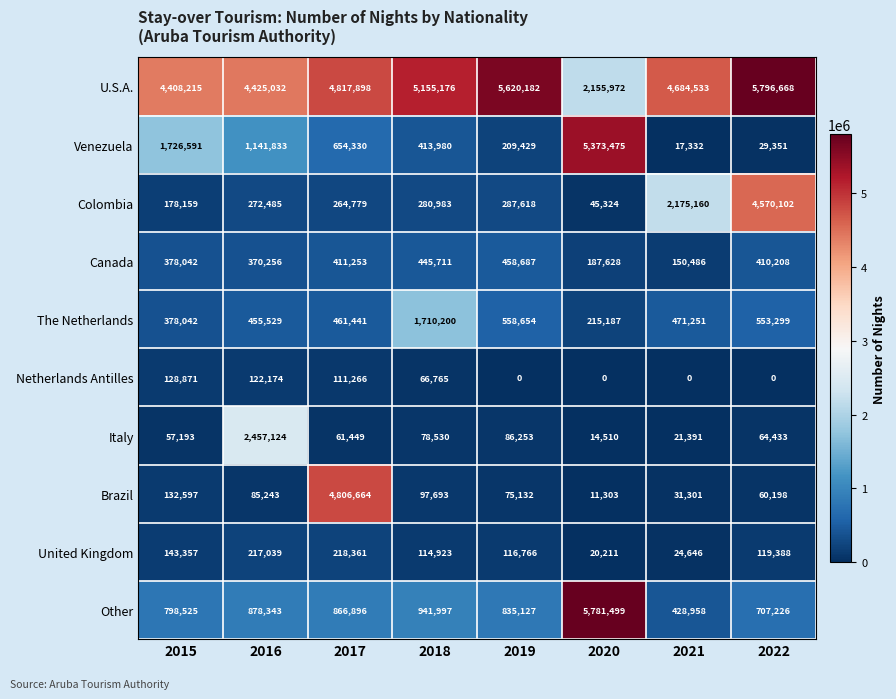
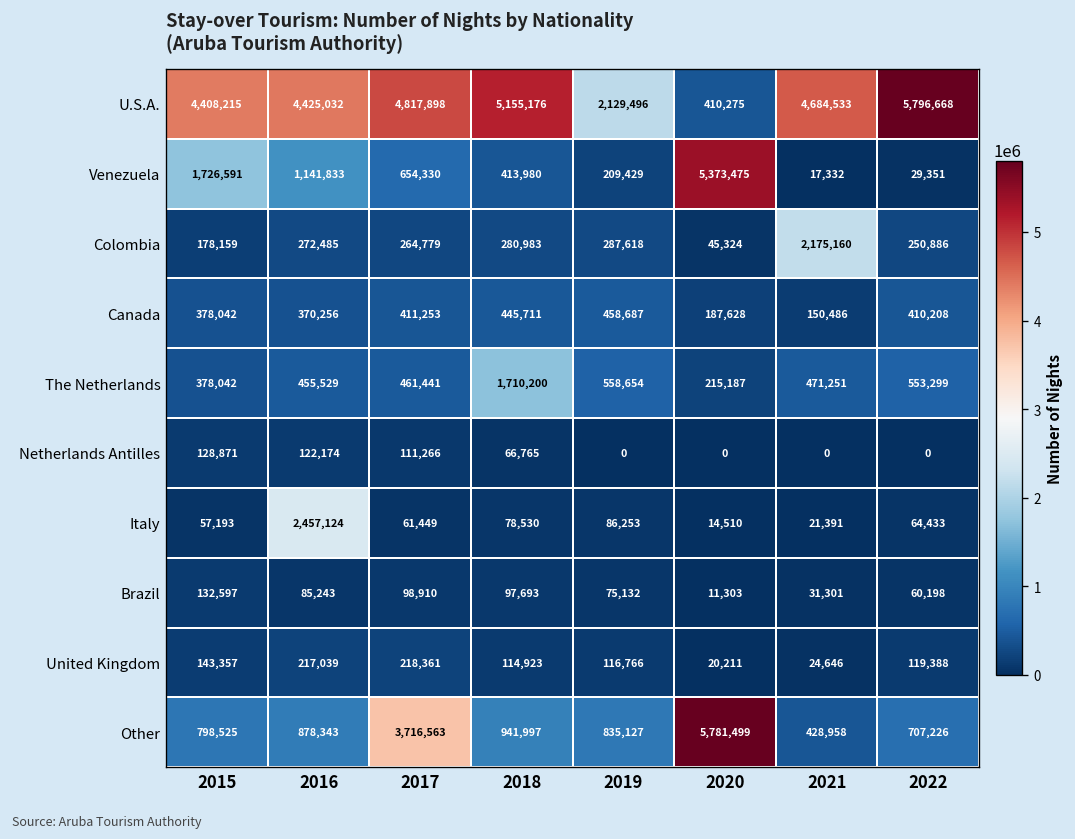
U.S.A., 2019: 5,620,182 -> 2,129,496
U.S.A., 2020: 2,155,972 -> 410,275
Colombia, 2022: 4,570,102 -> 250,886
Brazil, 2017: 4,806,664 -> 98,910
Other, 2017: 866,896 -> 3,716,563
